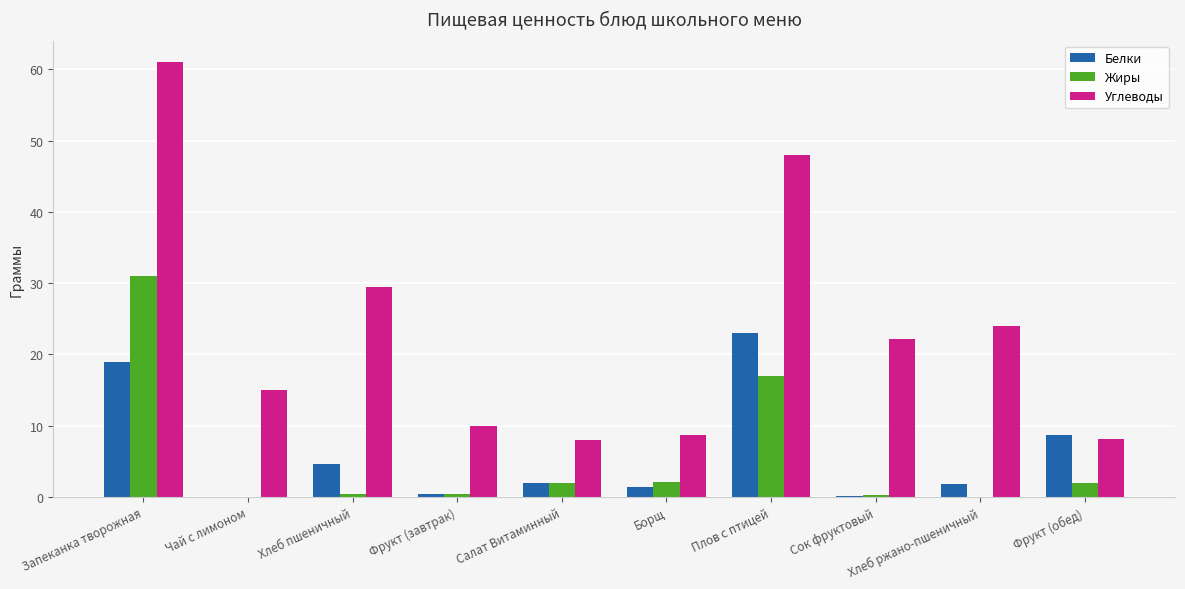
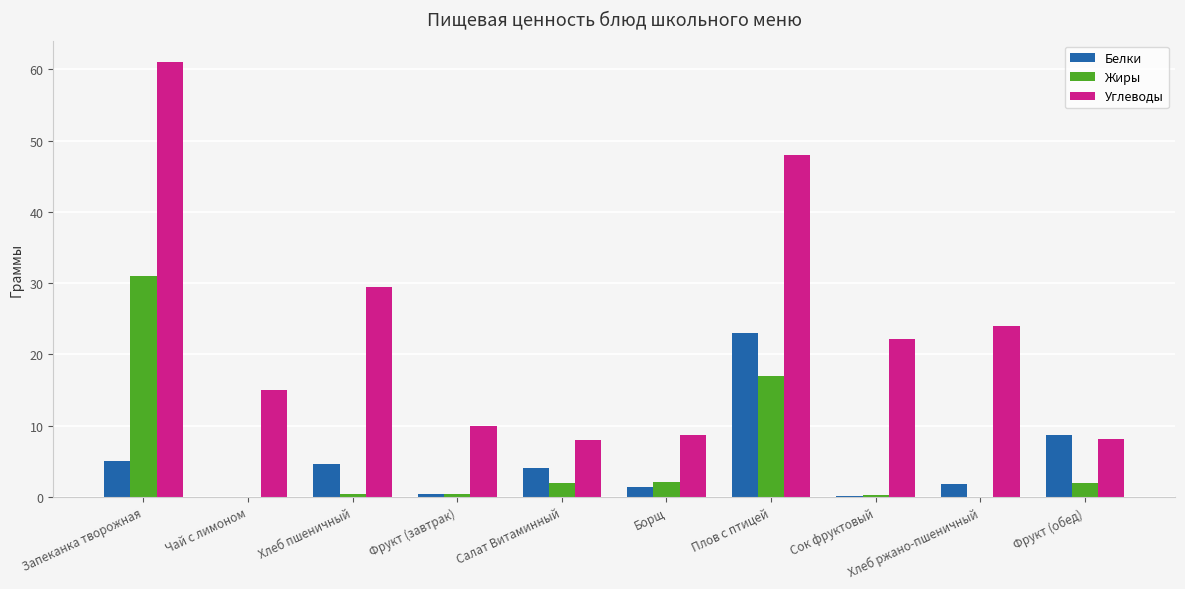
Белки, Запеканка творожная: 19 -> 5
Белки, Салат Витаминный: 2 -> 4
